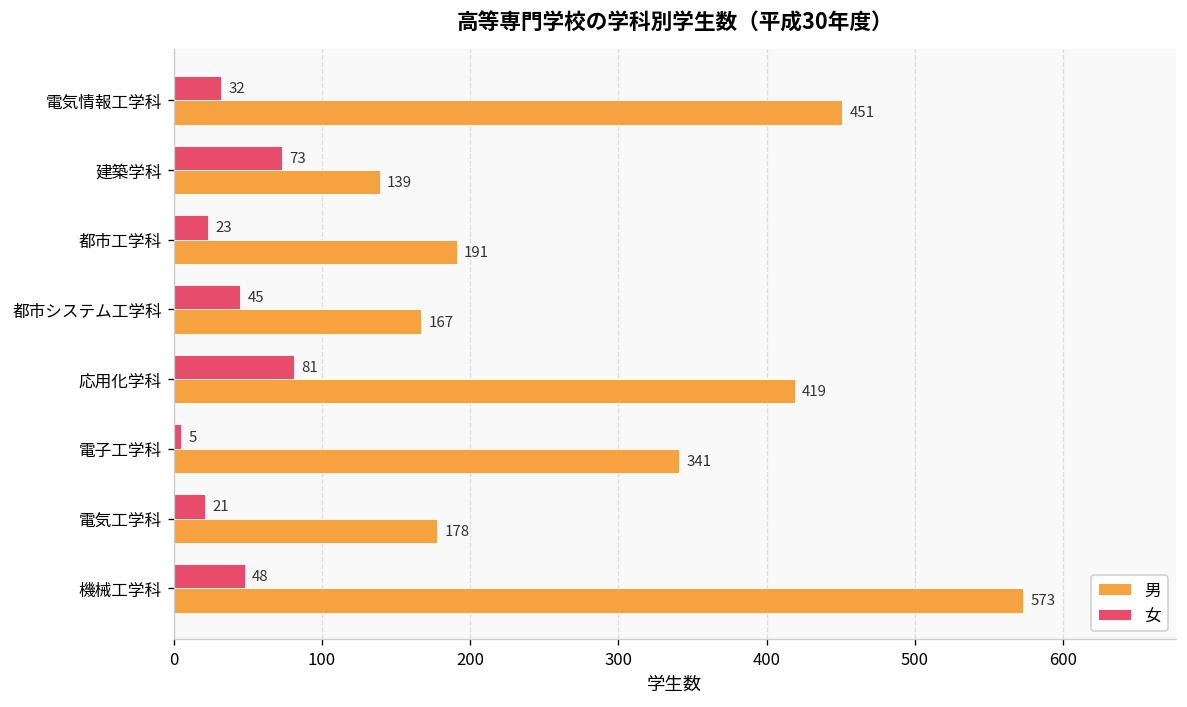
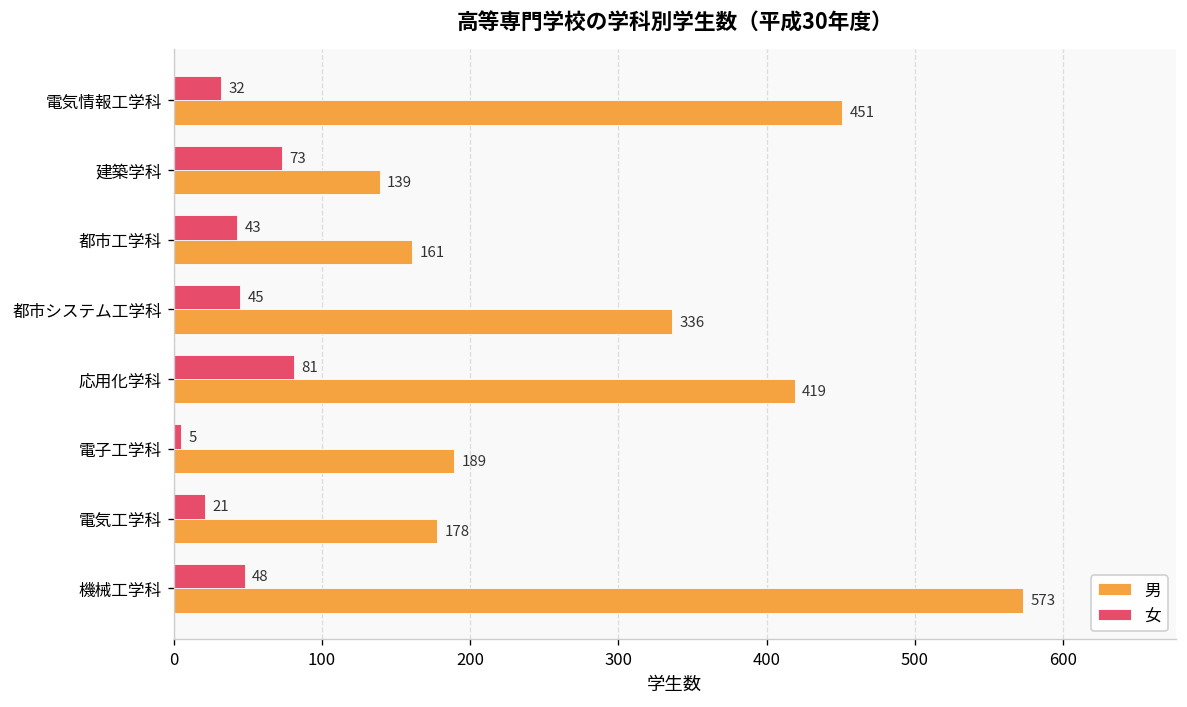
女, 都市工学科: 23 -> 43
男, 都市工学科: 191 -> 161
男, 都市システム工学科: 167 -> 336
男, 電子工学科: 341 -> 189
